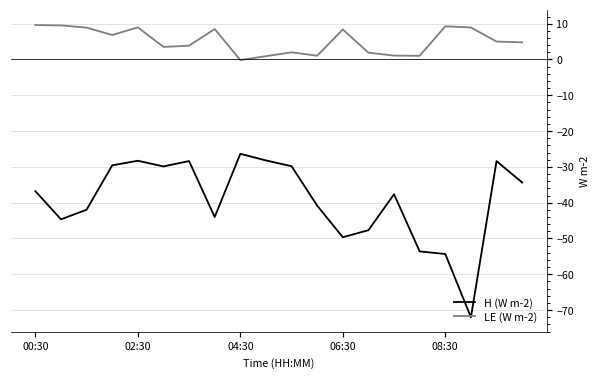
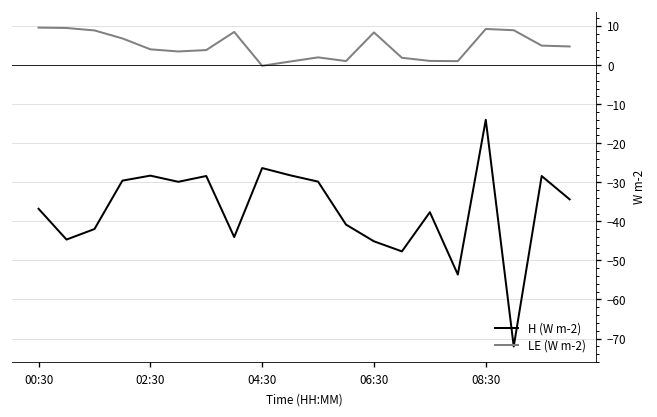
LE (W m-2), 02:30: 9 -> 4
H (W m-2), 06:30: -50 -> -45
H (W m-2), 08:30: -54 -> -14
